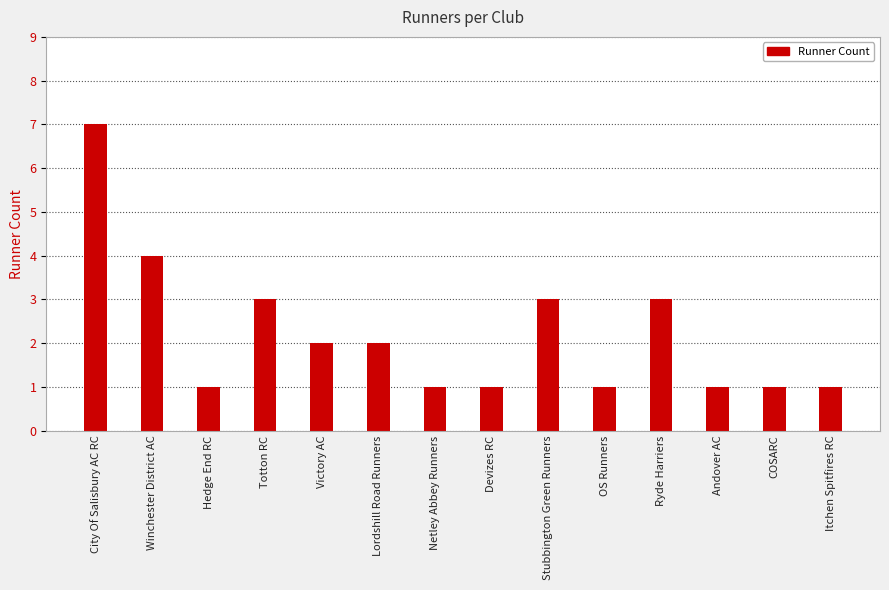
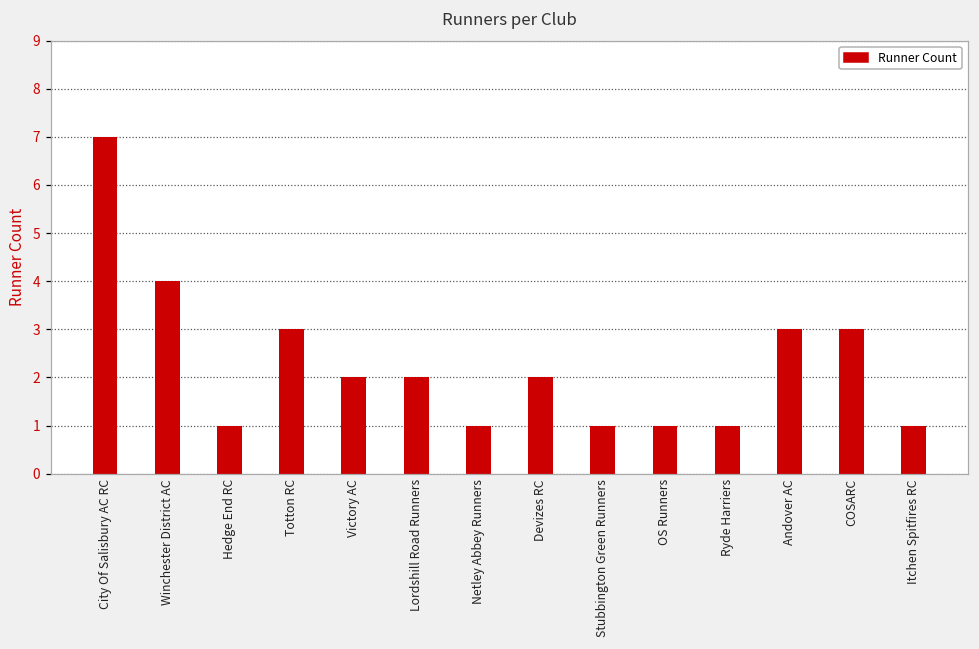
Devizes RC: 1 -> 2
Stubbington Green Runners: 3 -> 1
Ryde Harriers: 3 -> 1
Andover AC: 1 -> 3
COSARC: 1 -> 3
